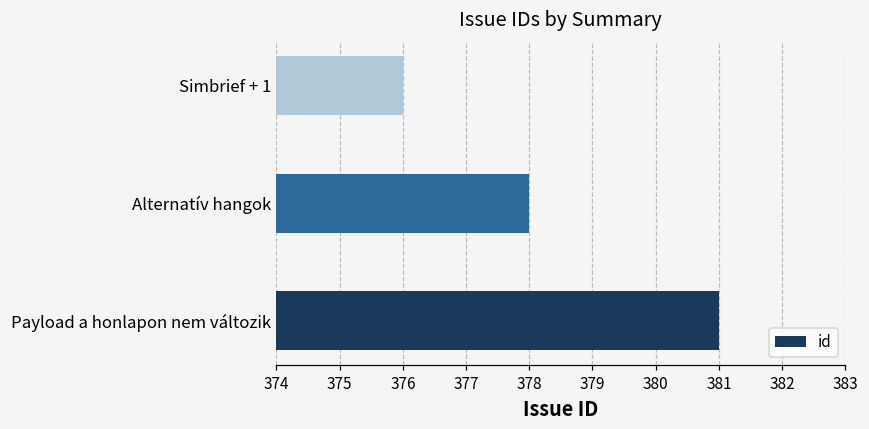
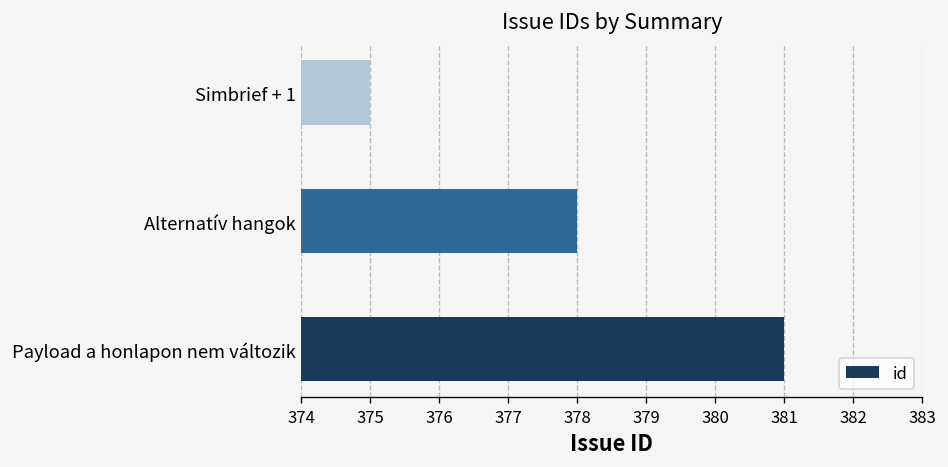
Simbrief + 1: 376 -> 375
